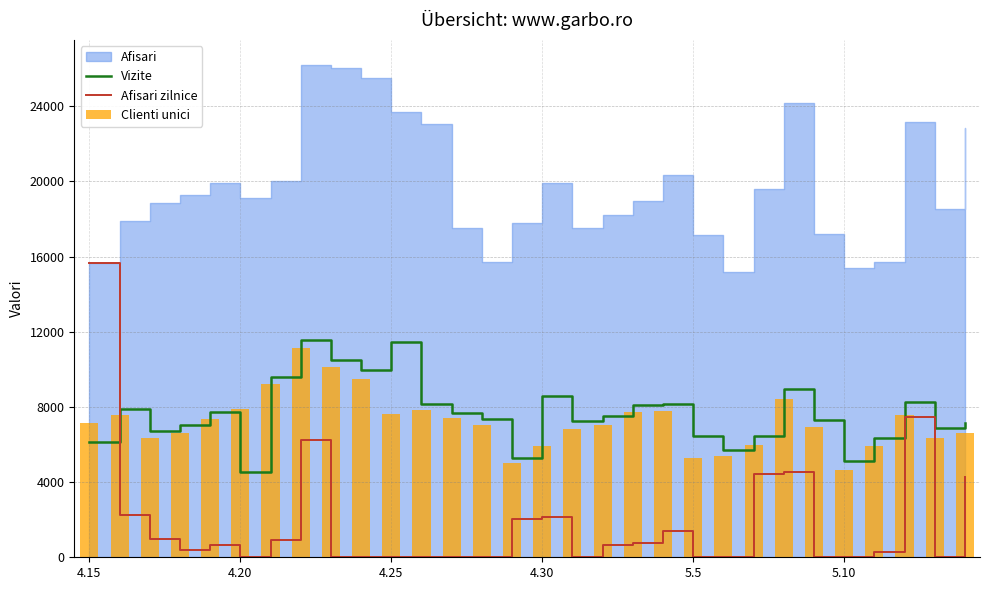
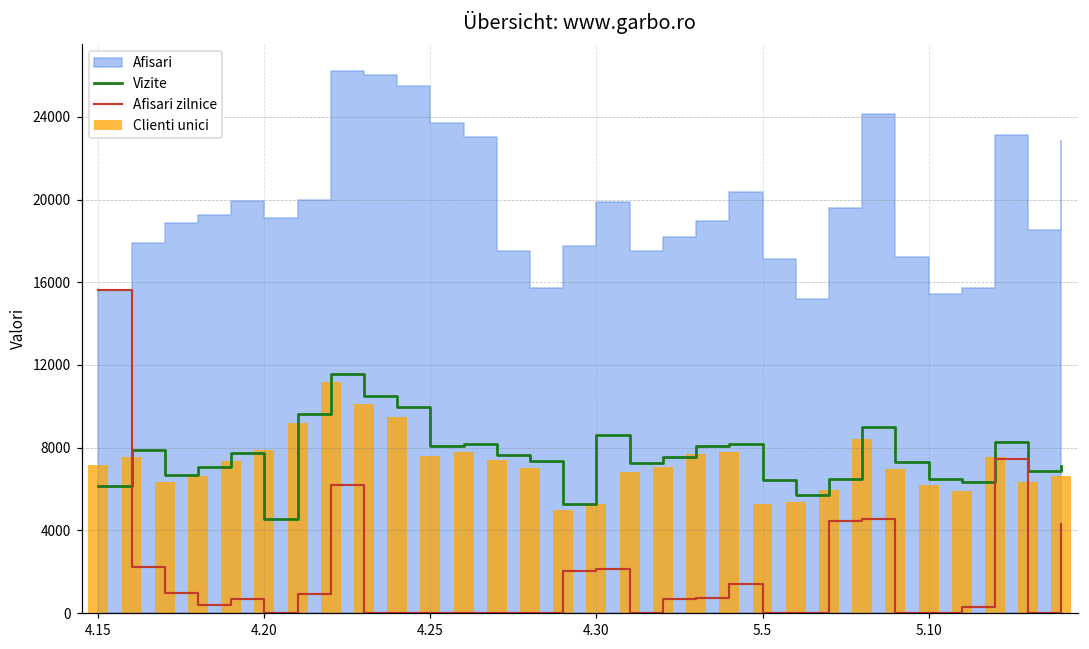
Vizite, 4.25: 11400 -> 8100
Clienti unici, 4.30: 5900 -> 5300
Vizite, 5.10: 5100 -> 6500
Clienti unici, 5.10: 4600 -> 6200
